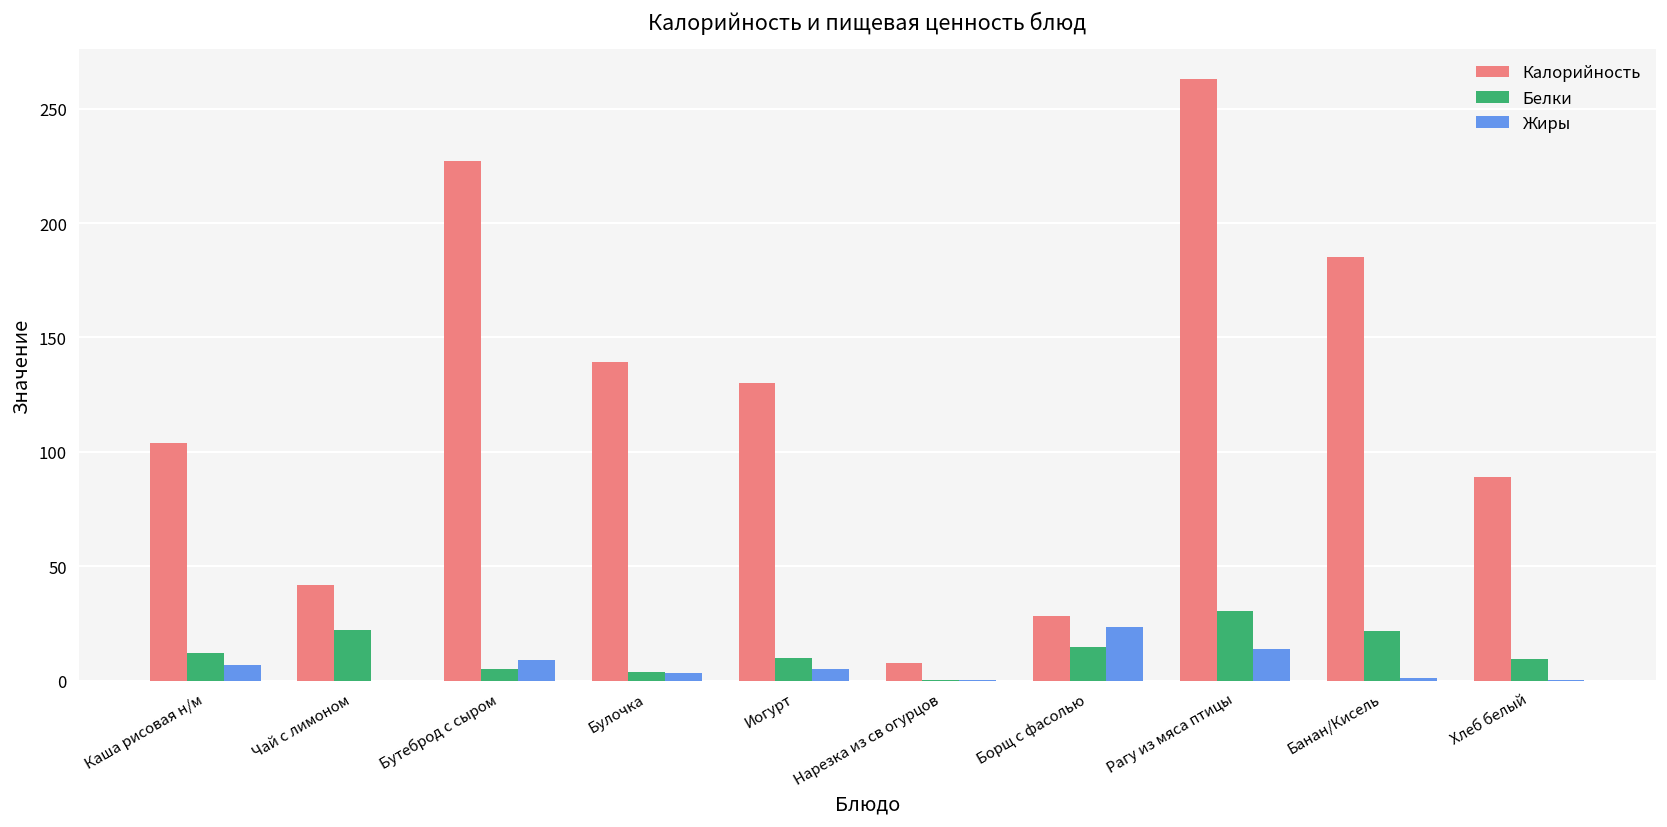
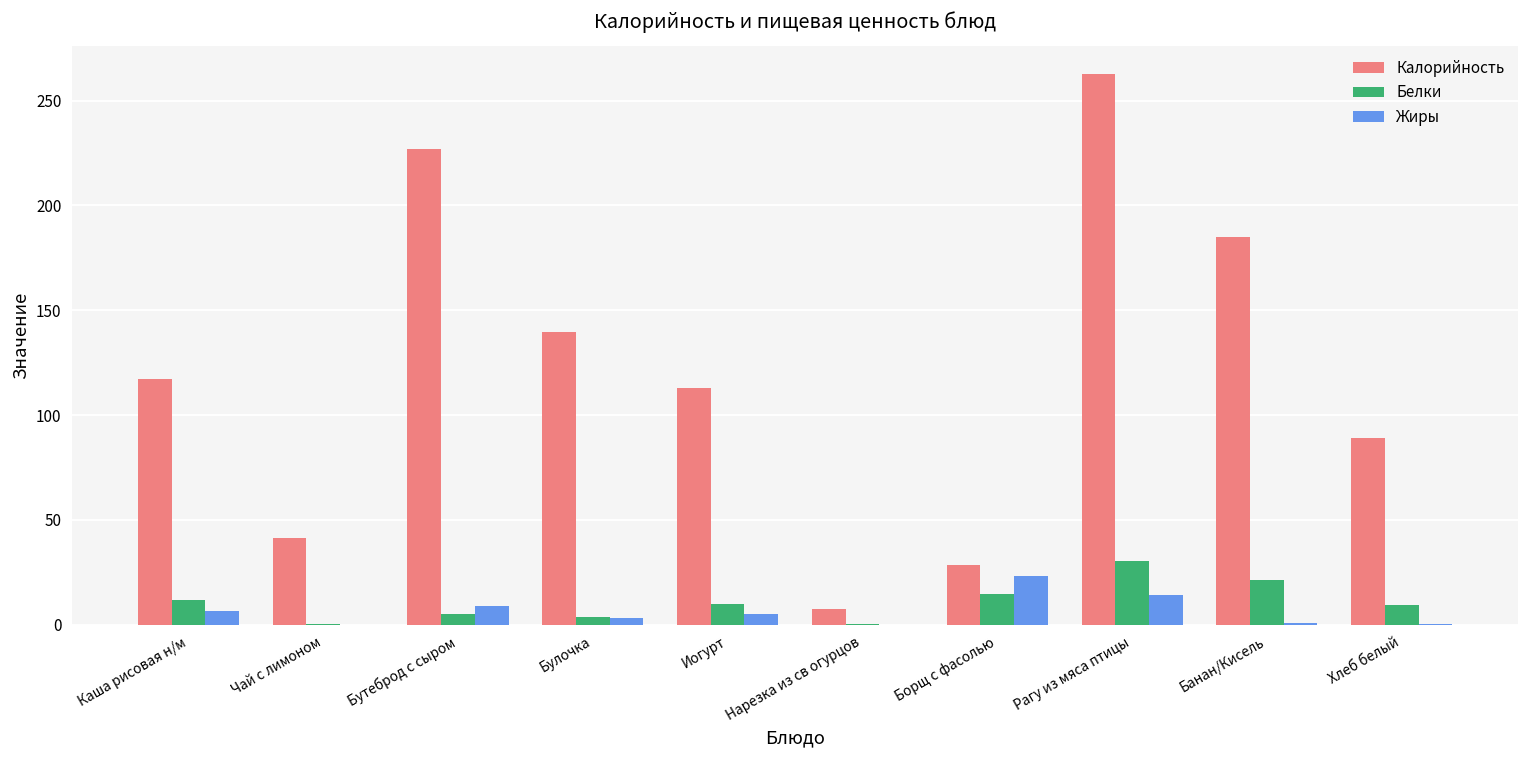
Калорийность, Каша рисовая н/м: 104 -> 117
Белки, Чай с лимоном: 22 -> 0
Калорийность, Иогурт: 130 -> 113
